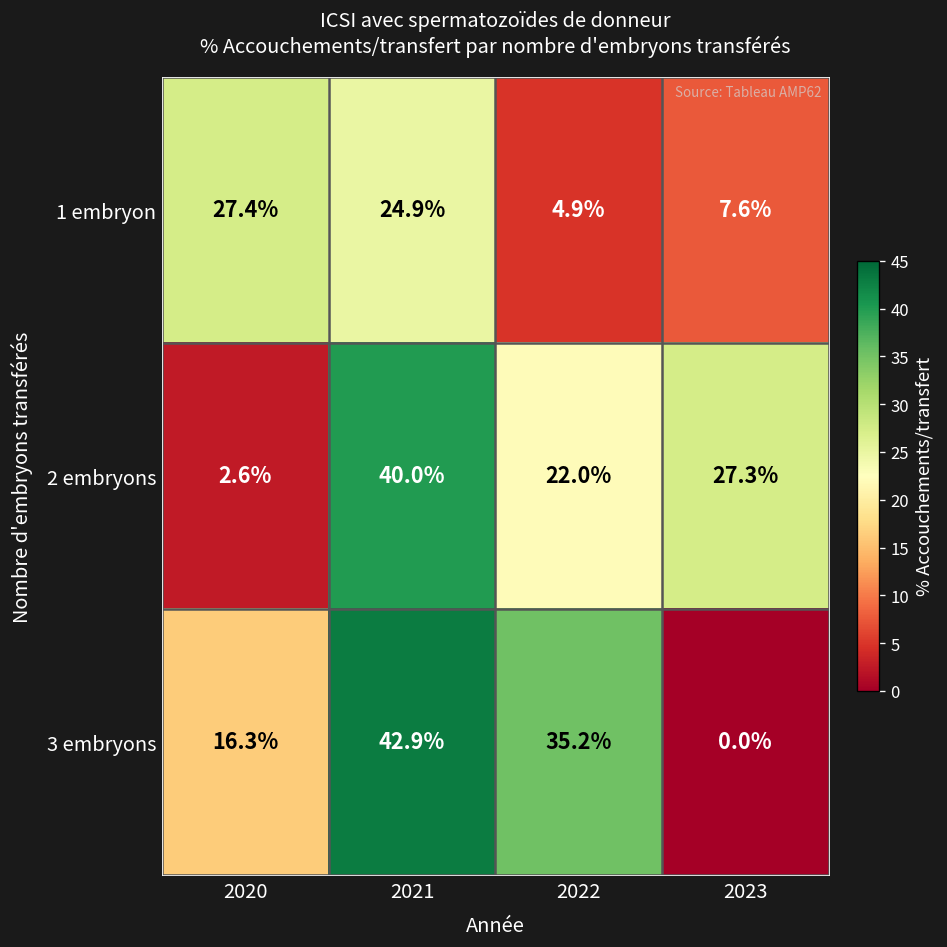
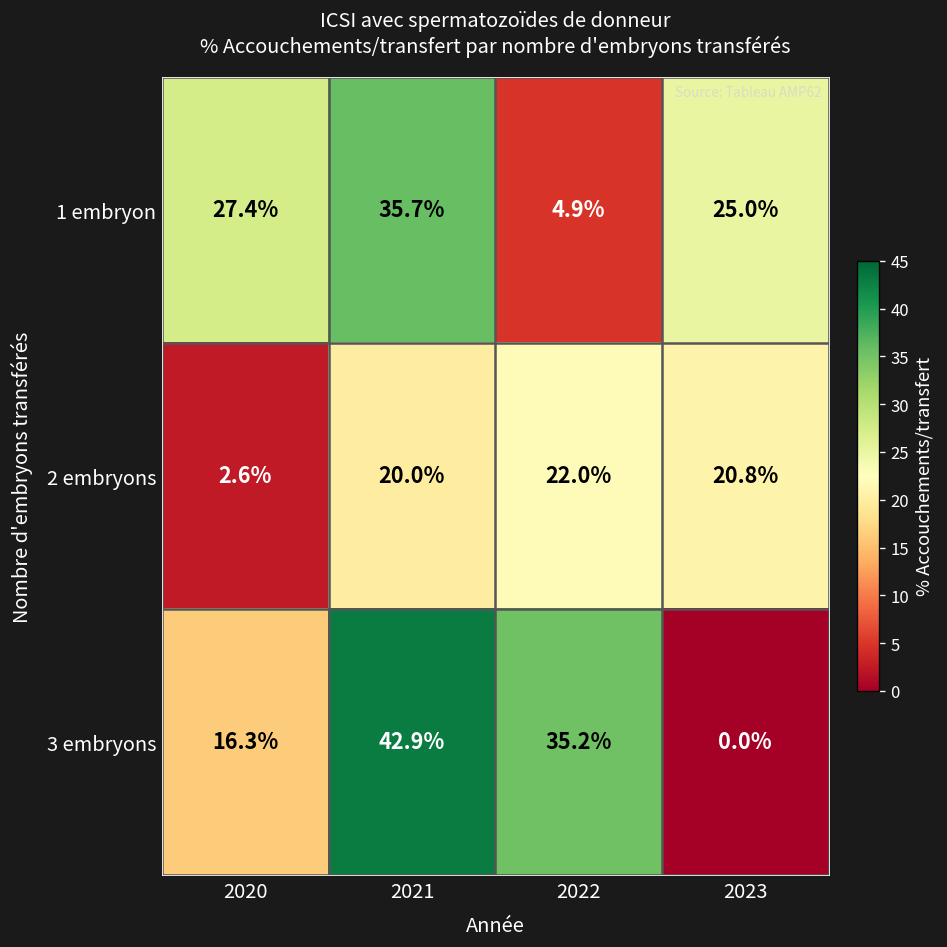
1 embryon, 2021: 24.9% -> 35.7%
1 embryon, 2023: 7.6% -> 25.0%
2 embryons, 2021: 40.0% -> 20.0%
2 embryons, 2023: 27.3% -> 20.8%
